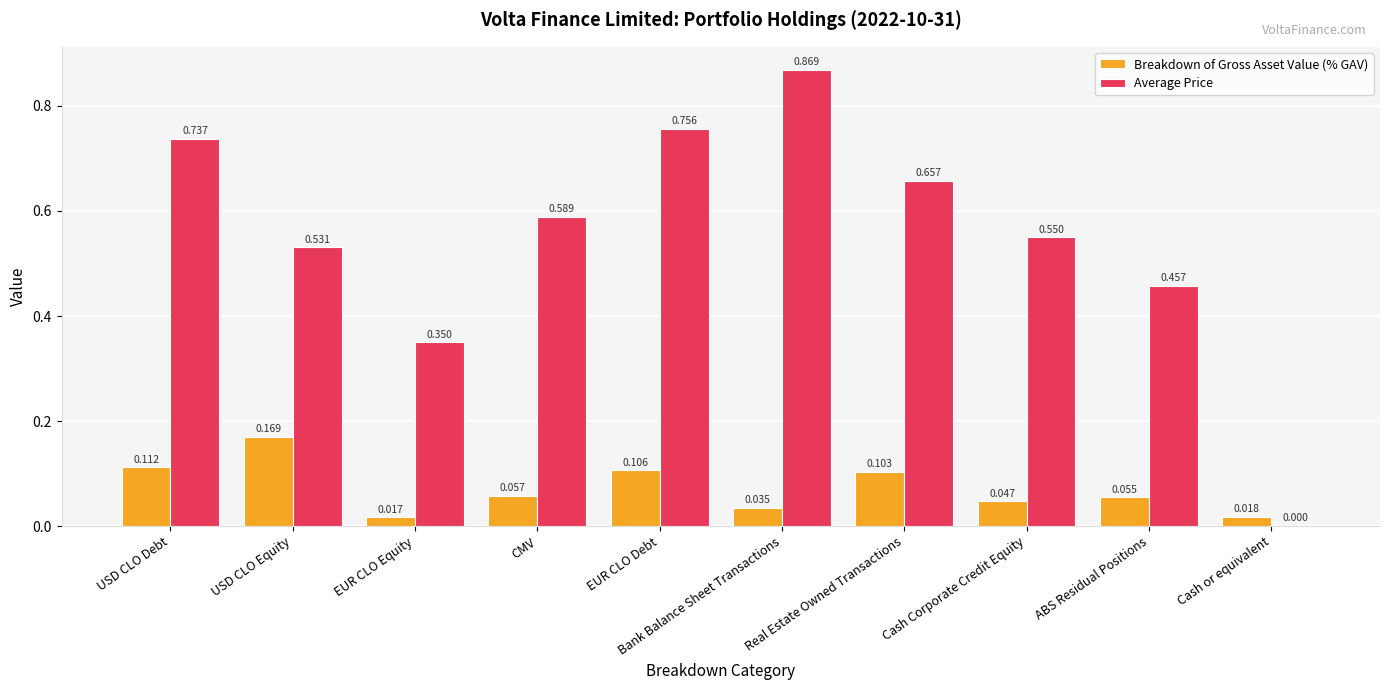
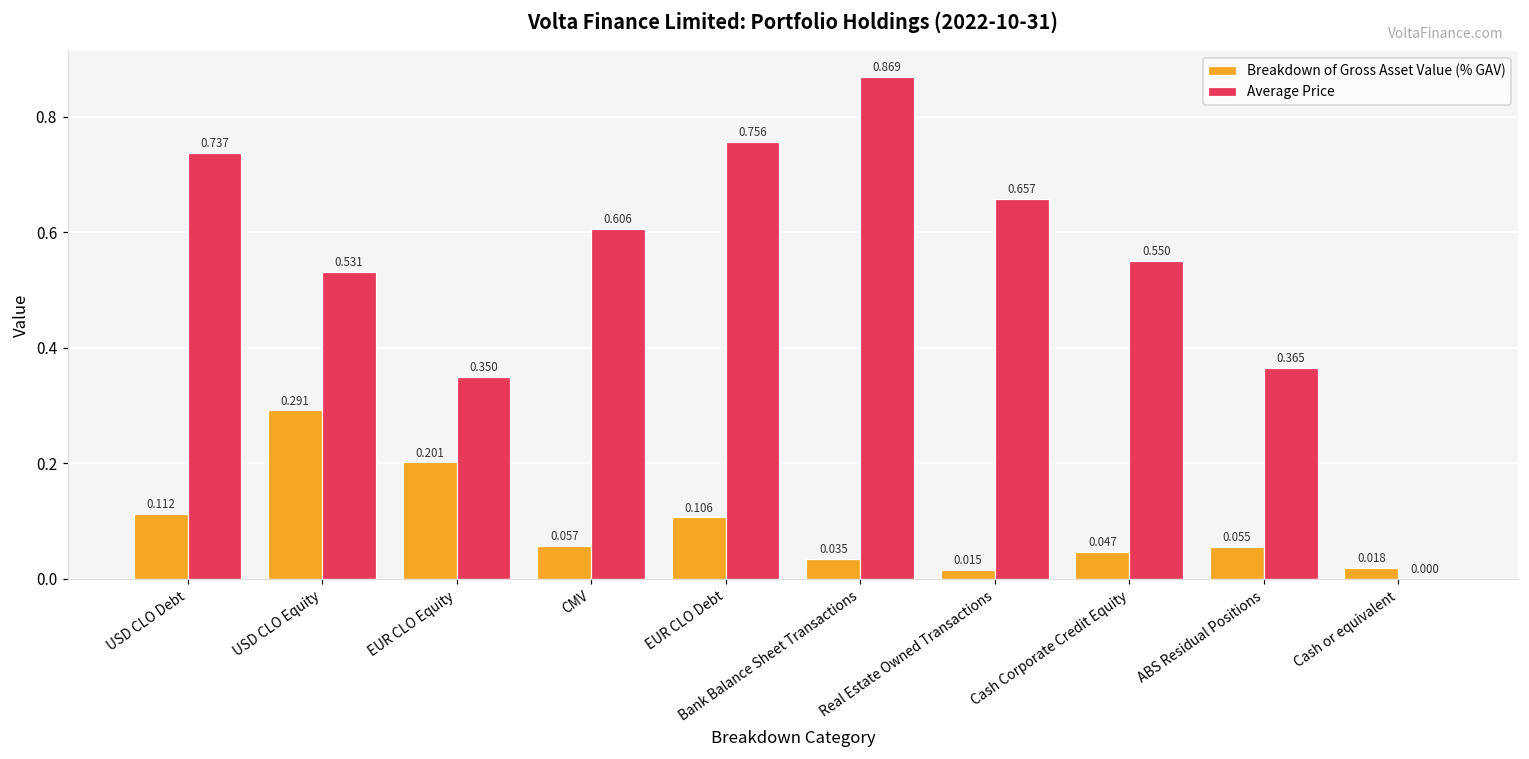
Breakdown of Gross Asset Value (% GAV), USD CLO Equity: 0.169 -> 0.291
Breakdown of Gross Asset Value (% GAV), EUR CLO Equity: 0.017 -> 0.201
Average Price, CMV: 0.589 -> 0.606
Breakdown of Gross Asset Value (% GAV), Real Estate Owned Transactions: 0.103 -> 0.015
Average Price, ABS Residual Positions: 0.457 -> 0.365
